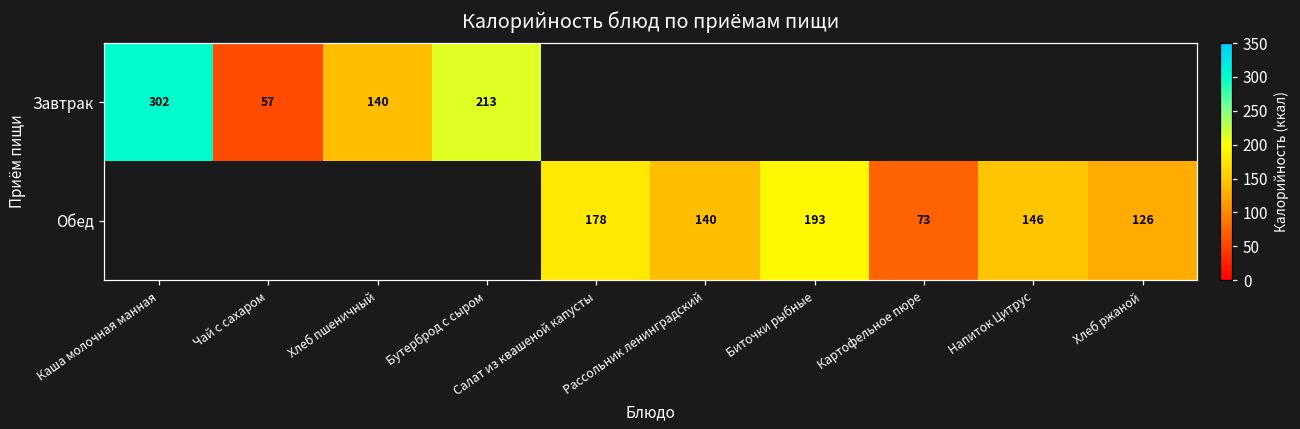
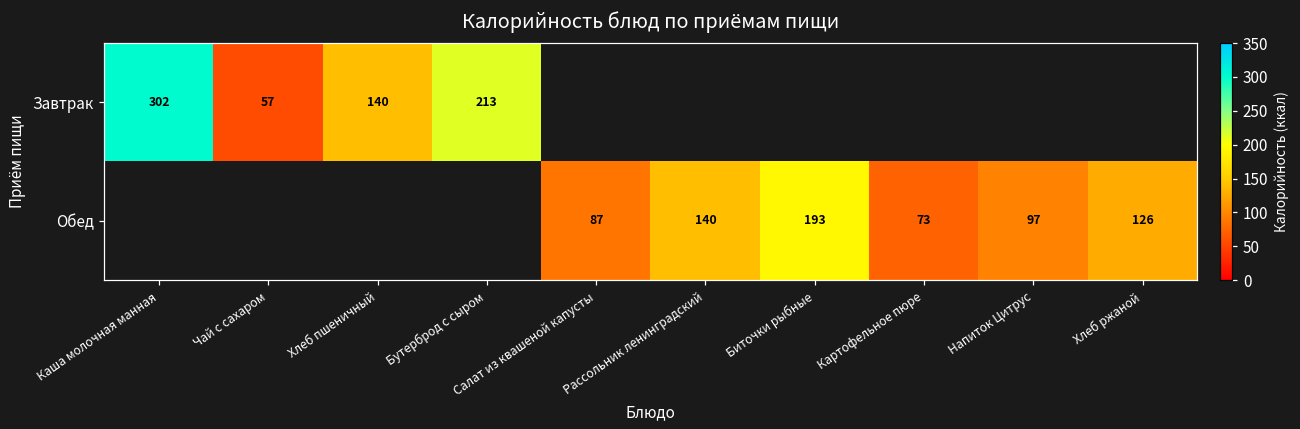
Обед, Салат из квашеной капусты: 178 -> 87
Обед, Напиток Цитрус: 146 -> 97
